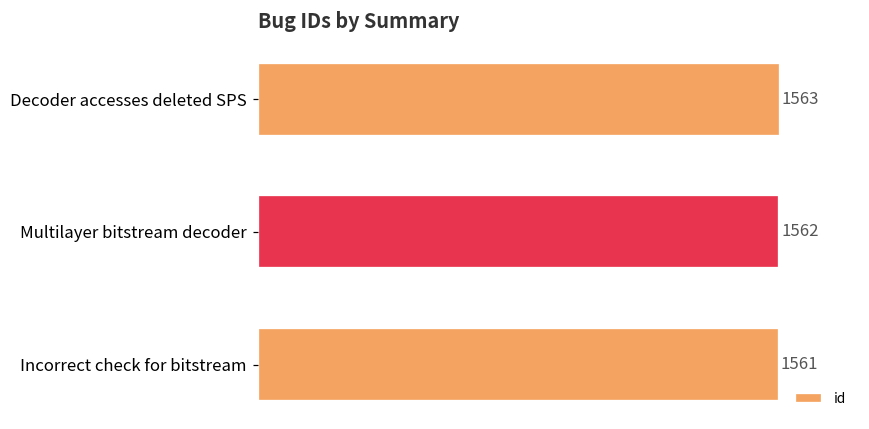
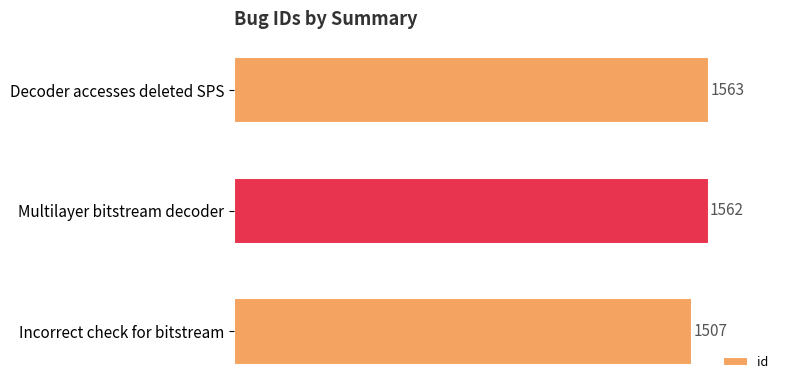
Incorrect check for bitstream: 1561 -> 1507
